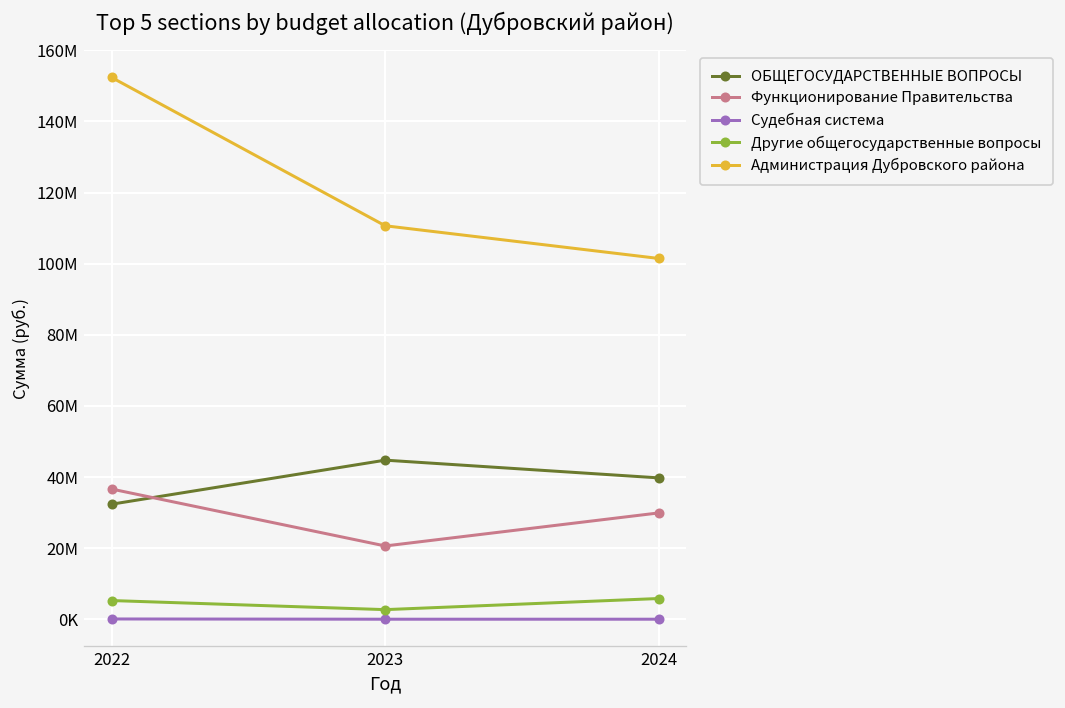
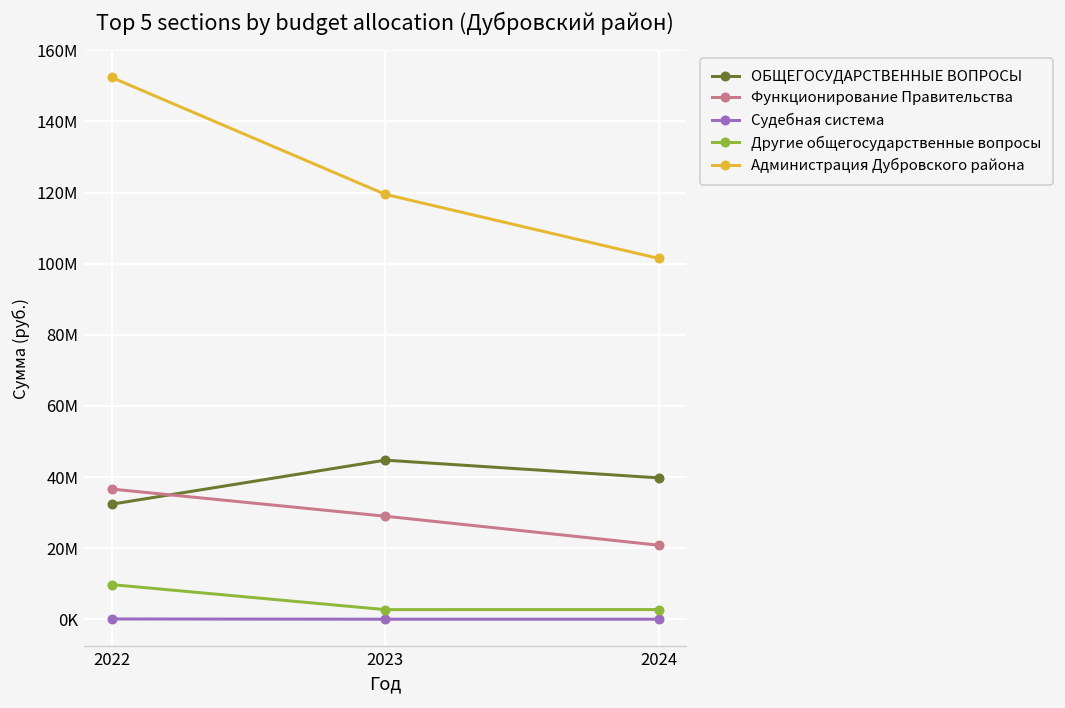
Другие общегосударственные вопросы, 2022: 5000000 -> 10000000
Функционирование Правительства, 2023: 21000000 -> 29000000
Администрация Дубровского района, 2023: 111000000 -> 120000000
Функционирование Правительства, 2024: 30000000 -> 21000000
Другие общегосударственные вопросы, 2024: 6000000 -> 3000000
